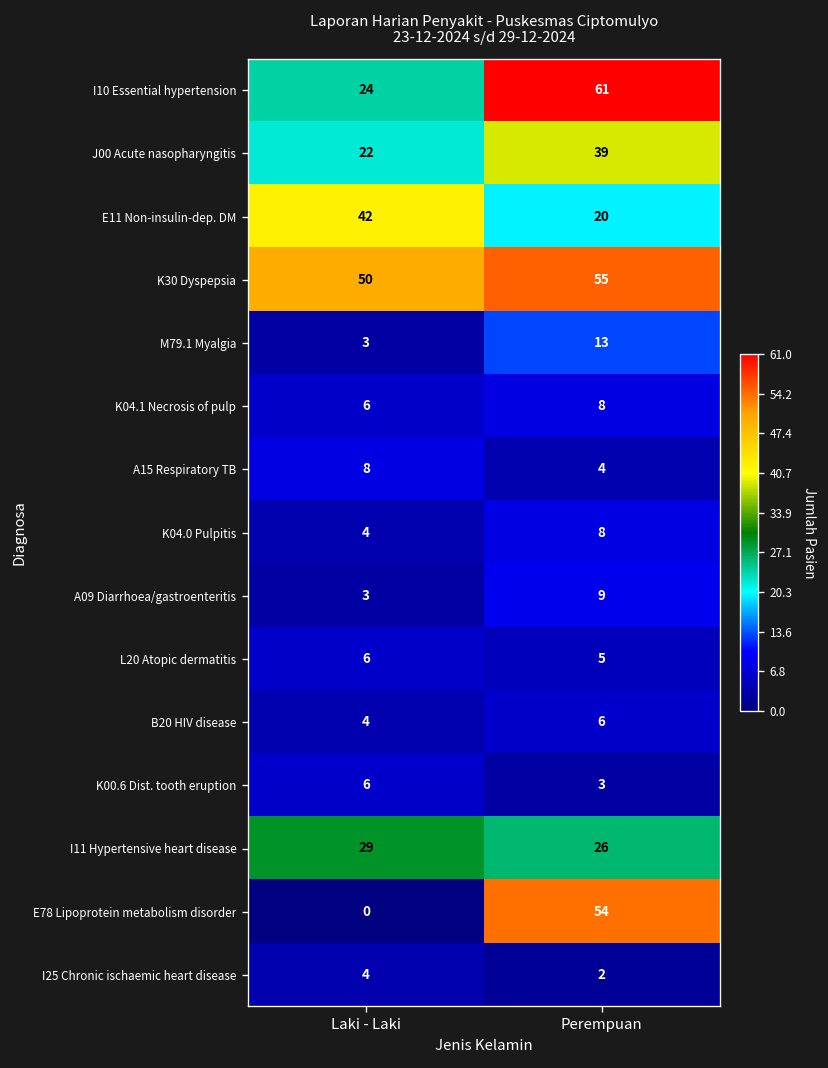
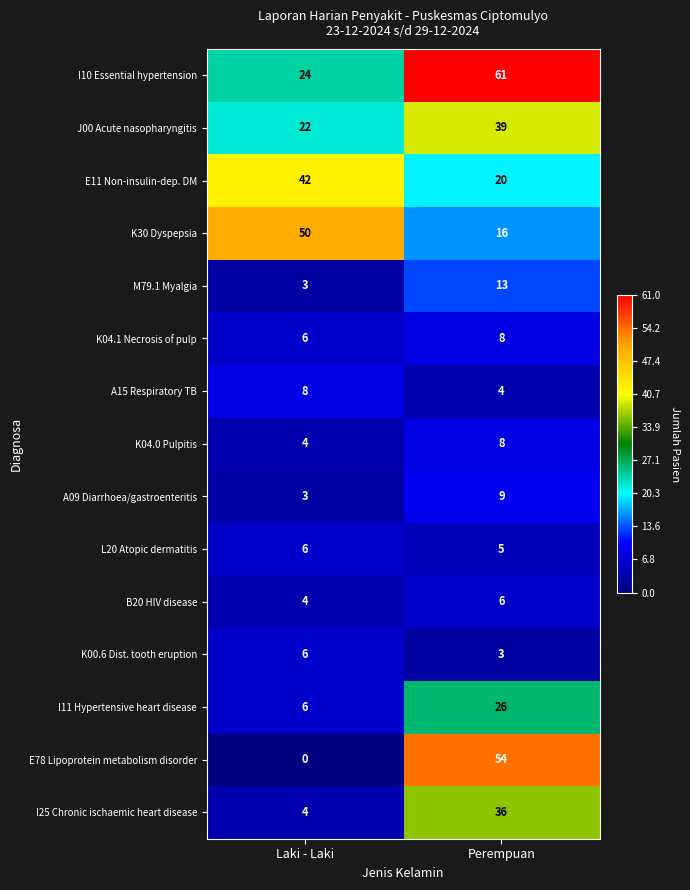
K30 Dyspepsia, Perempuan: 55 -> 16
I11 Hypertensive heart disease, Laki - Laki: 29 -> 6
I25 Chronic ischaemic heart disease, Perempuan: 2 -> 36
